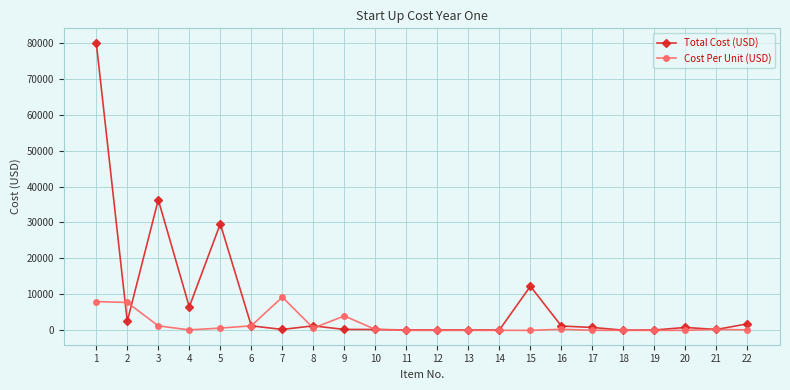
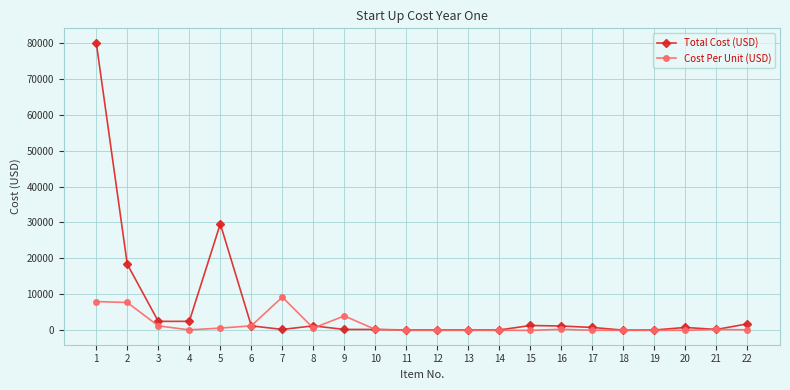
Total Cost (USD), 2: 3000 -> 18000
Total Cost (USD), 3: 36000 -> 3000
Total Cost (USD), 4: 7000 -> 3000
Total Cost (USD), 15: 12000 -> 1000
